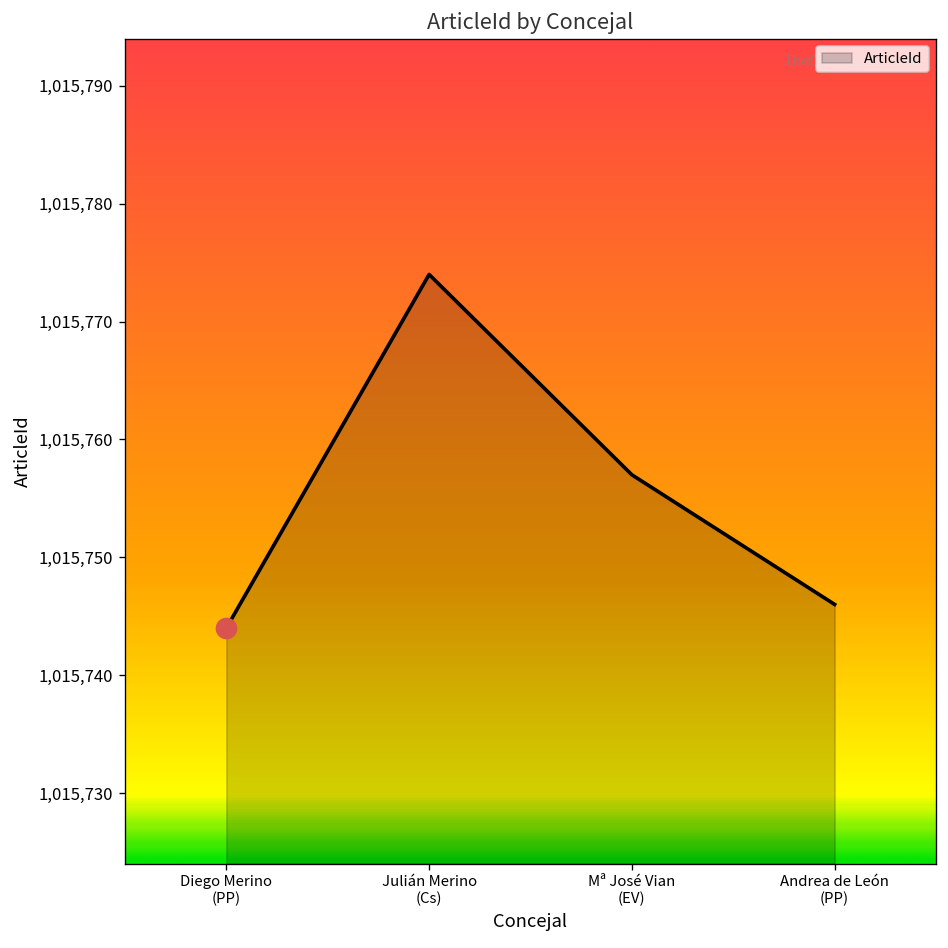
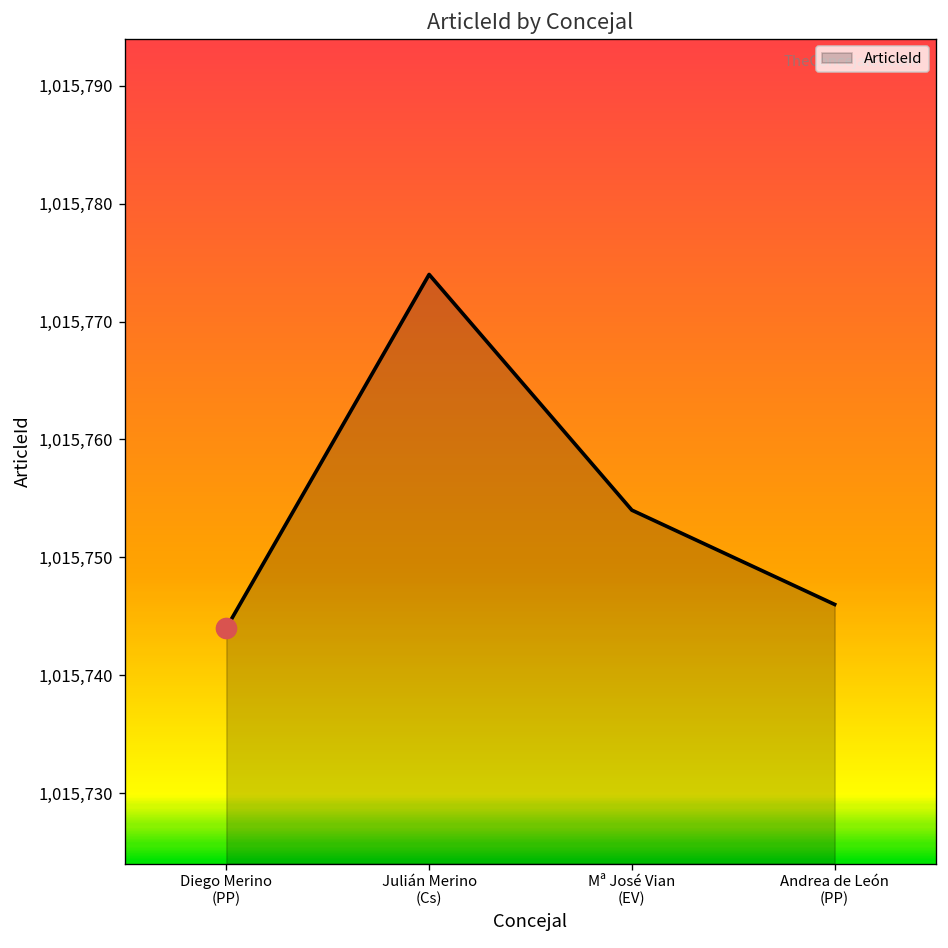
ArticleId, Mª José Vian (EV): 1,015,757 -> 1,015,754
